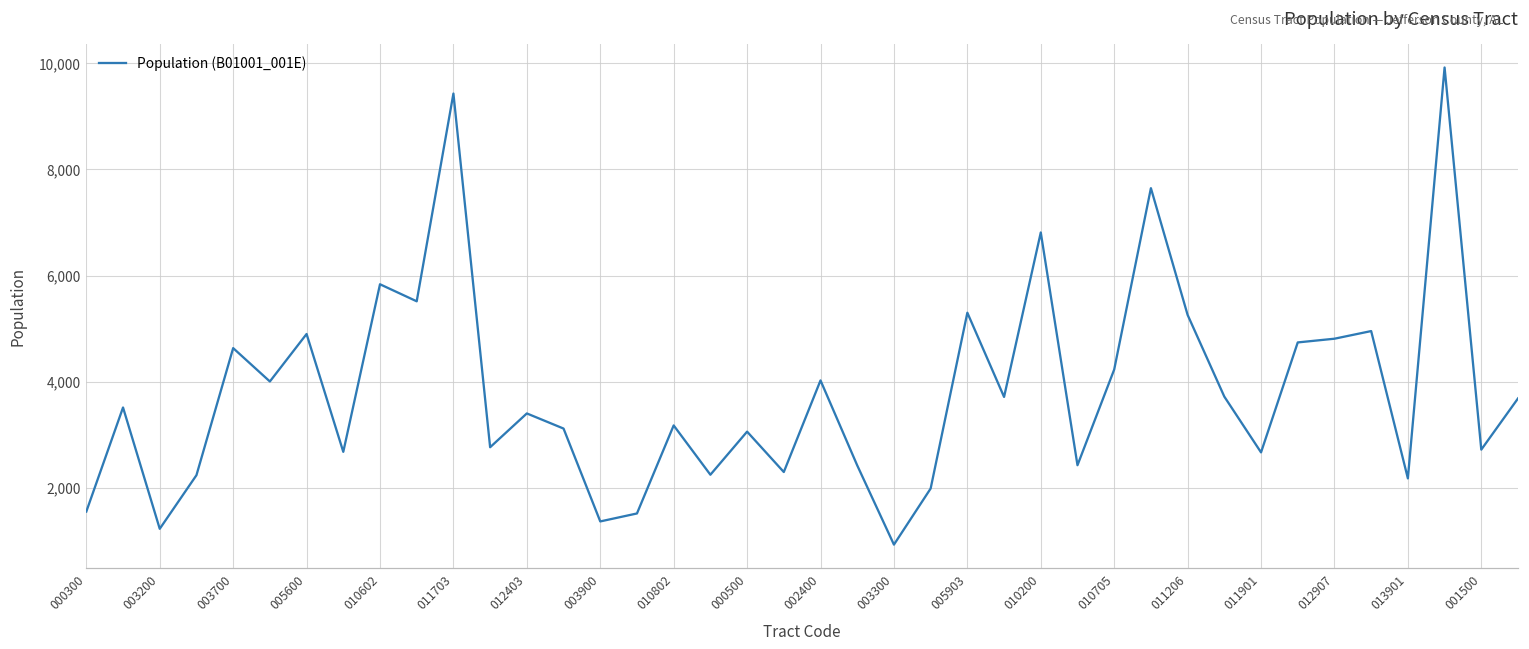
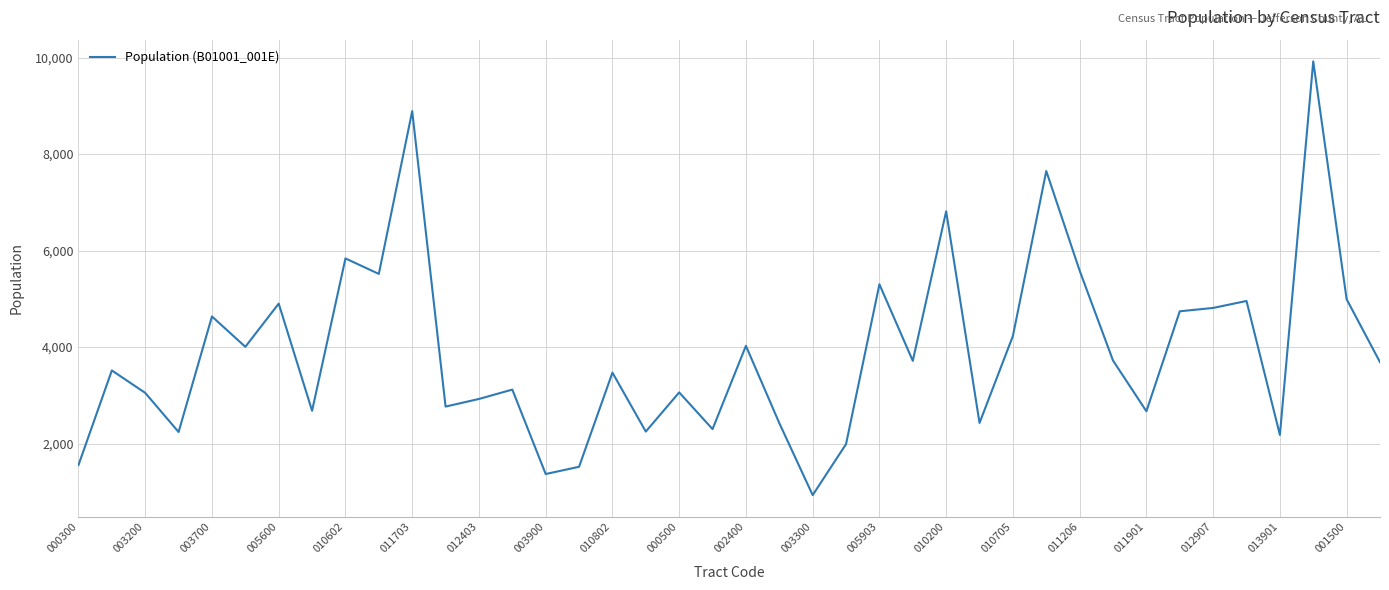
003200: 1,200 -> 3,100
011703: 9,400 -> 8,900
012403: 3,400 -> 2,900
010802: 3,200 -> 3,500
011206: 5,300 -> 5,600
001500: 2,700 -> 5,000
